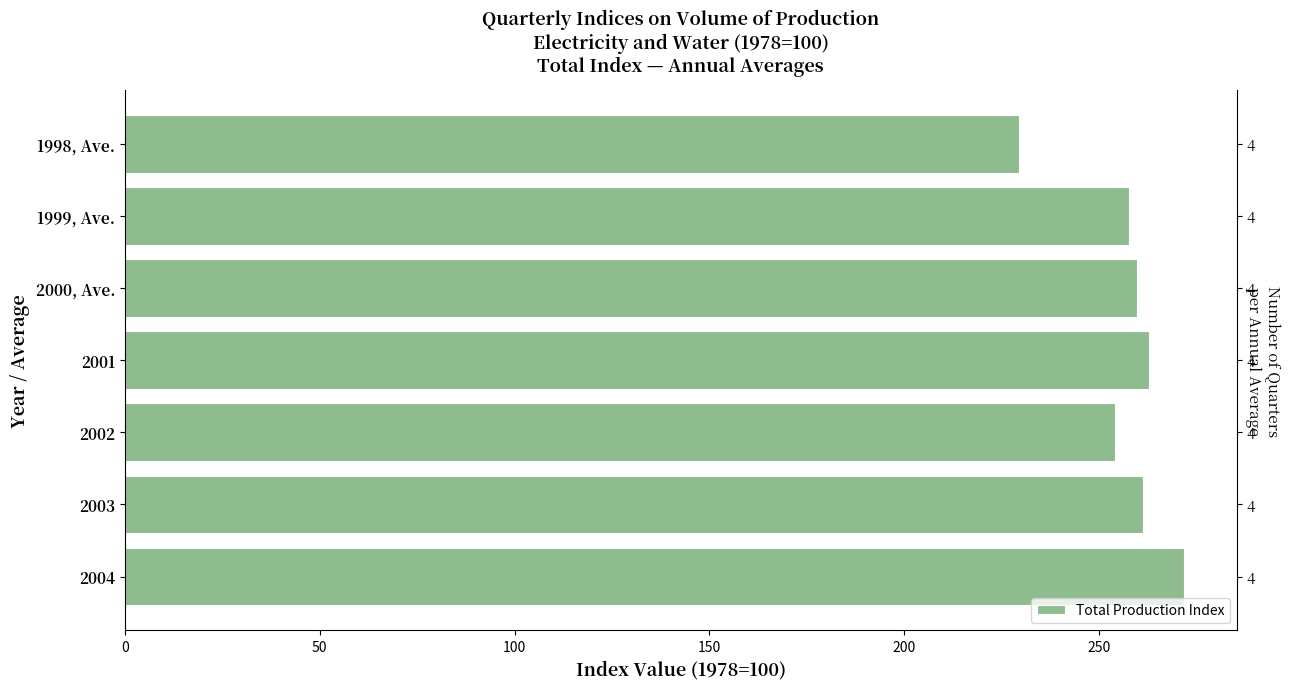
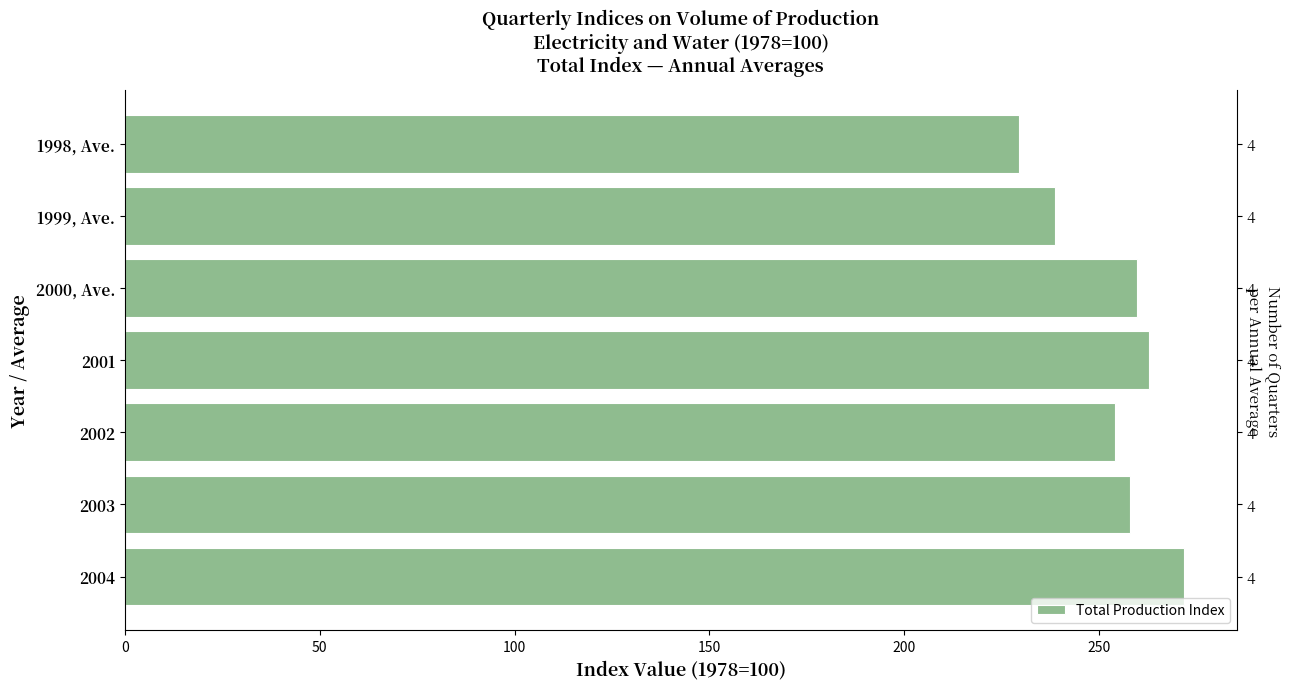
1999, Ave.: 258 -> 239
2003: 261 -> 258
